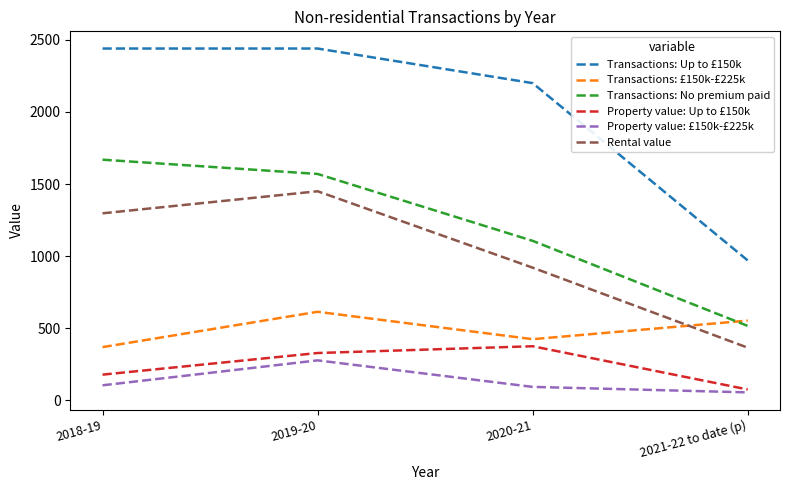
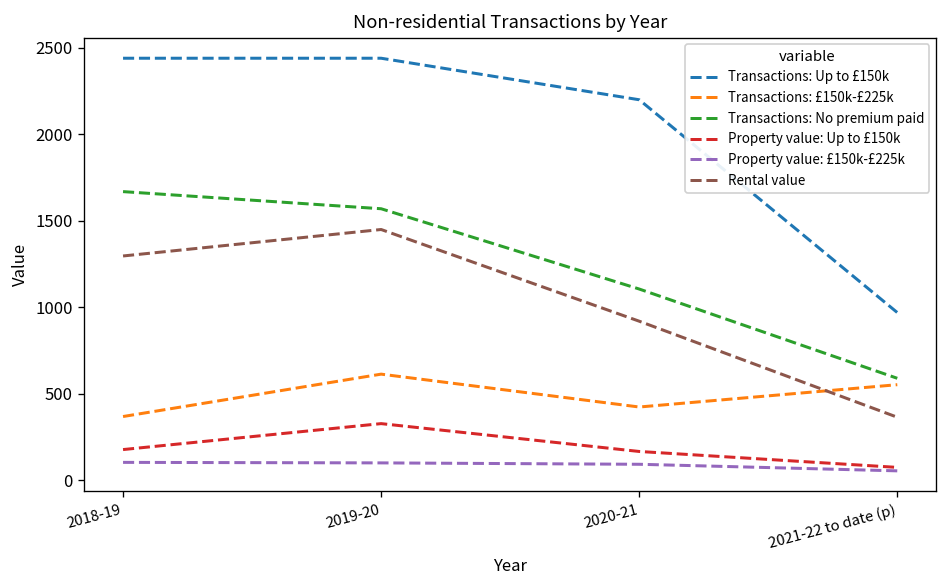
Property value: £150k-£225k, 2019-20: 280 -> 100
Property value: Up to £150k, 2020-21: 380 -> 170
Transactions: No premium paid, 2021-22 to date (p): 520 -> 590
